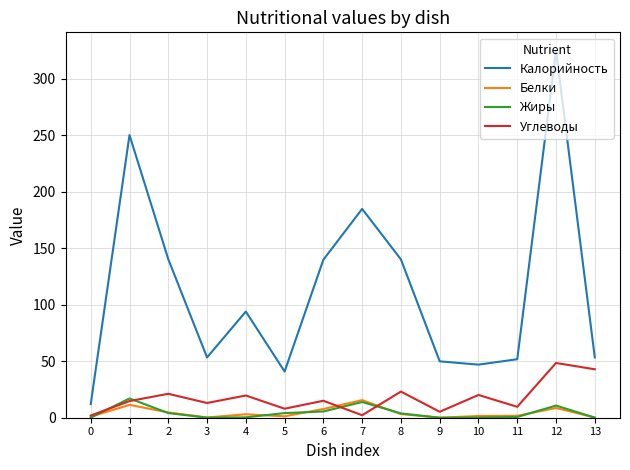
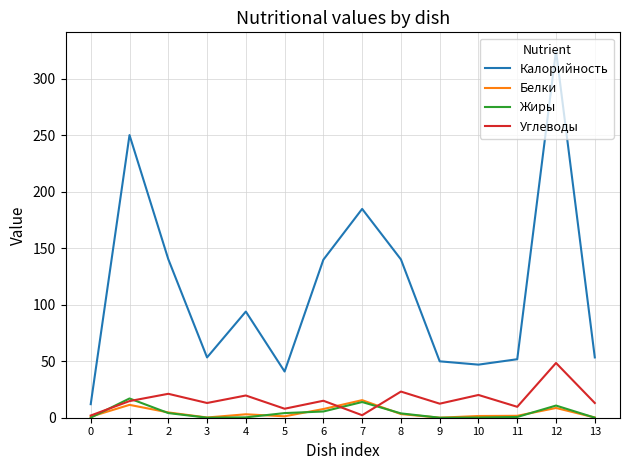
Углеводы, 9: 5 -> 12
Углеводы, 13: 43 -> 13
